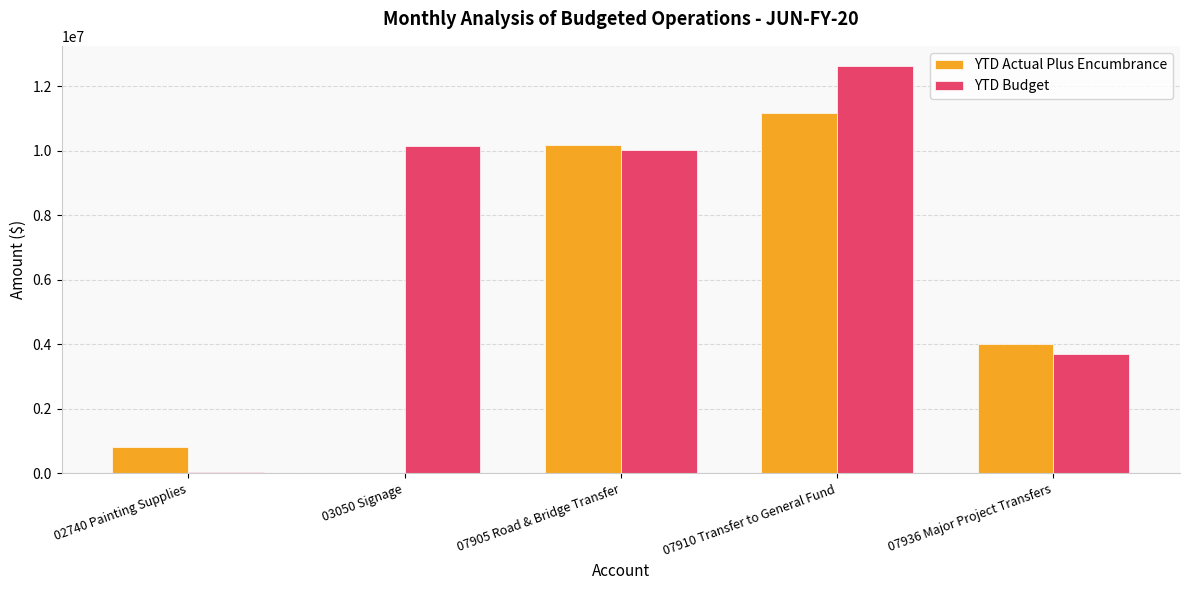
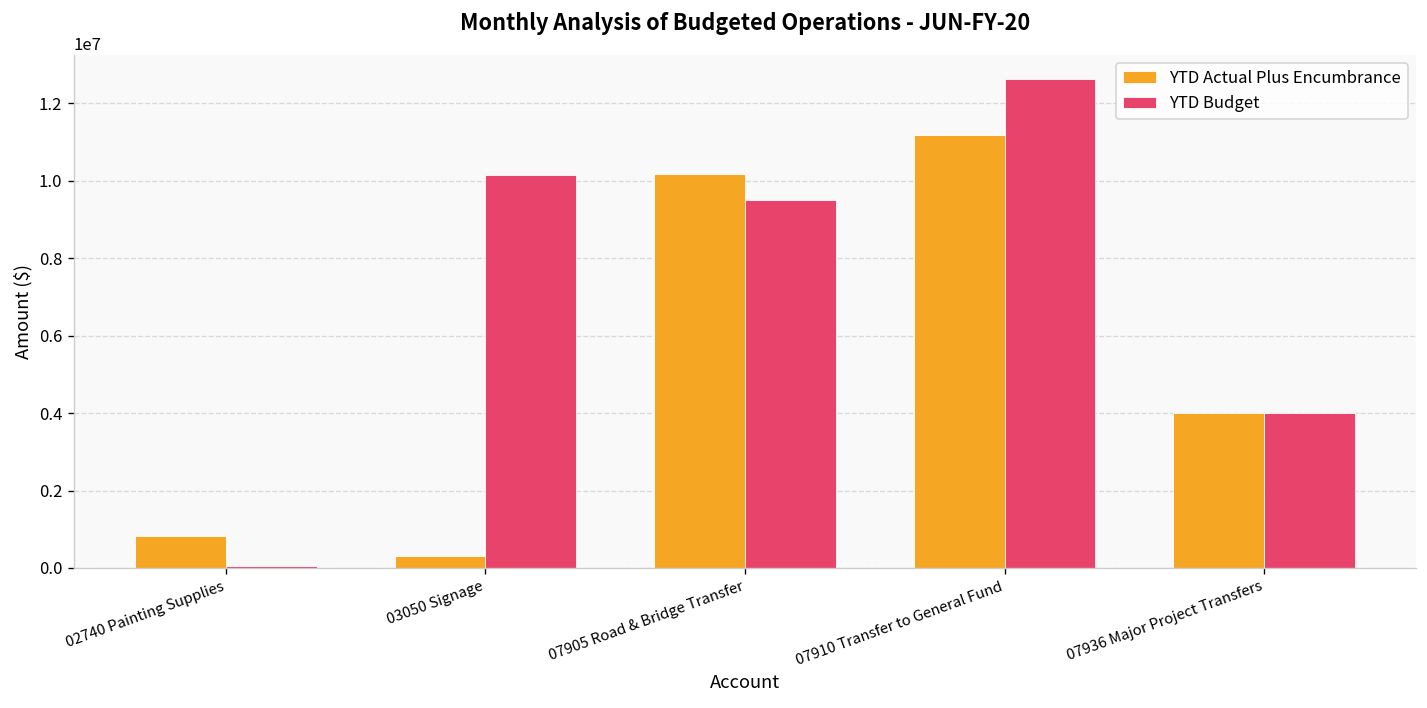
YTD Actual Plus Encumbrance, 03050 Signage: 0 -> 300000
YTD Budget, 07905 Road & Bridge Transfer: 10000000 -> 9500000
YTD Budget, 07936 Major Project Transfers: 3700000 -> 4000000
